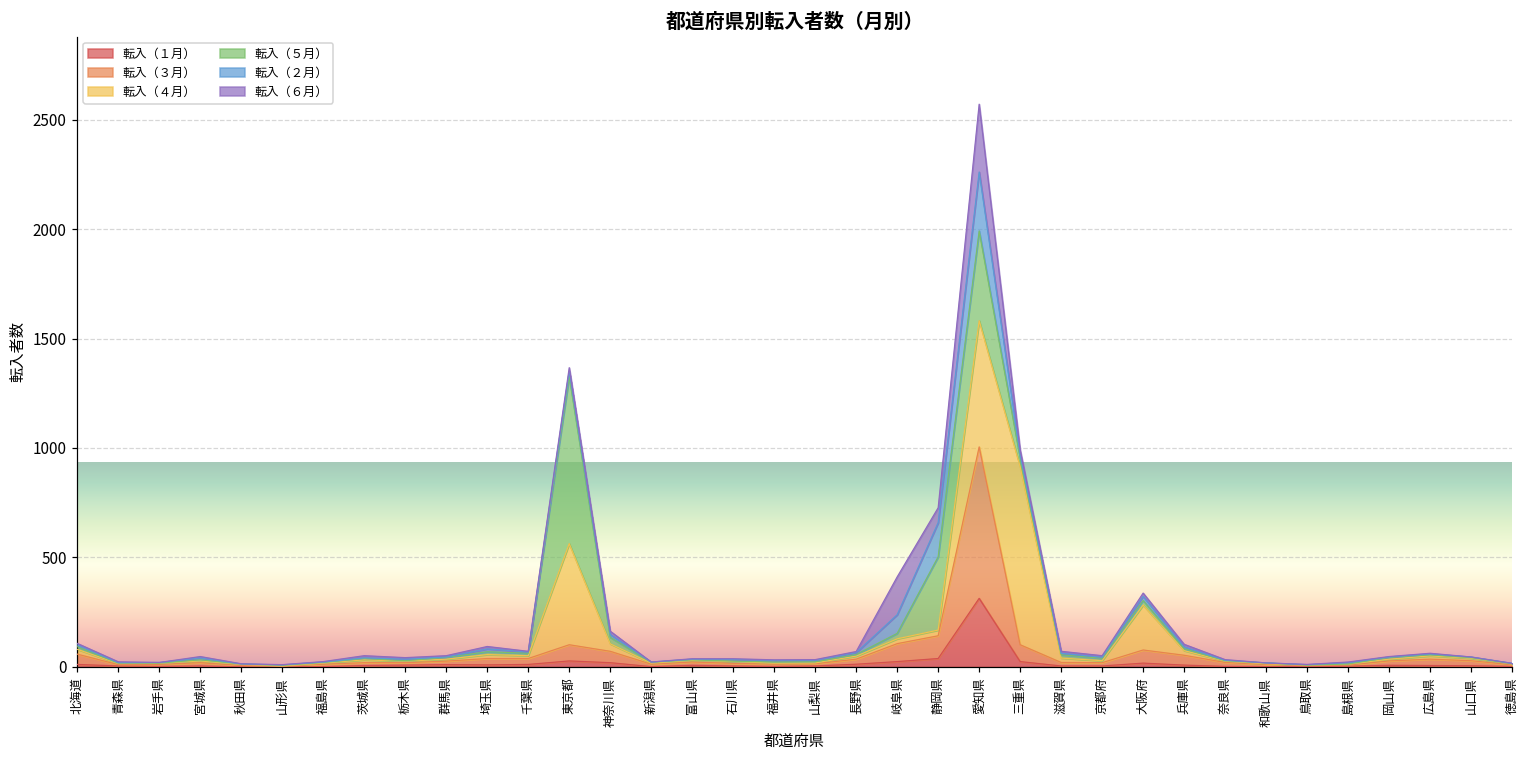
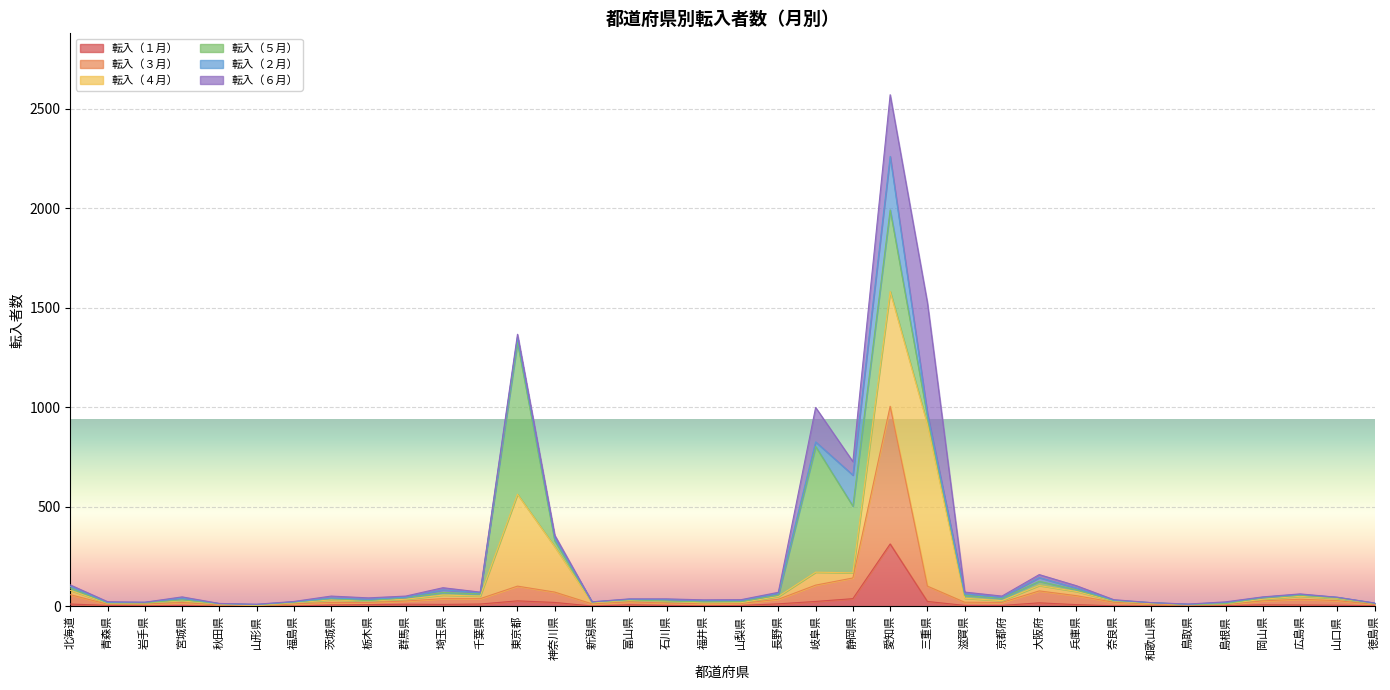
転入（４月）, 神奈川県: 30 -> 230
転入（４月）, 岐阜県: 20 -> 70
転入（５月）, 岐阜県: 30 -> 630
転入（２月）, 岐阜県: 90 -> 20
転入（６月）, 三重県: 20 -> 560
転入（４月）, 大阪府: 210 -> 30
